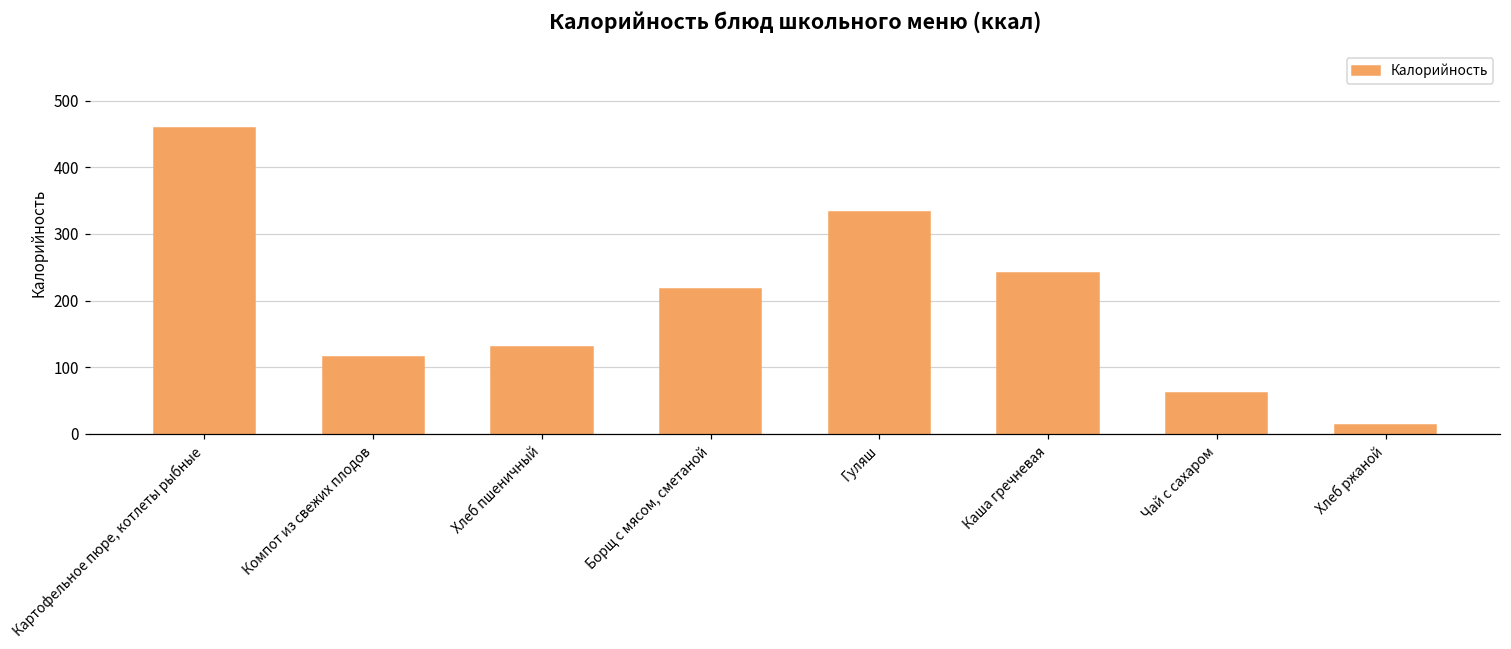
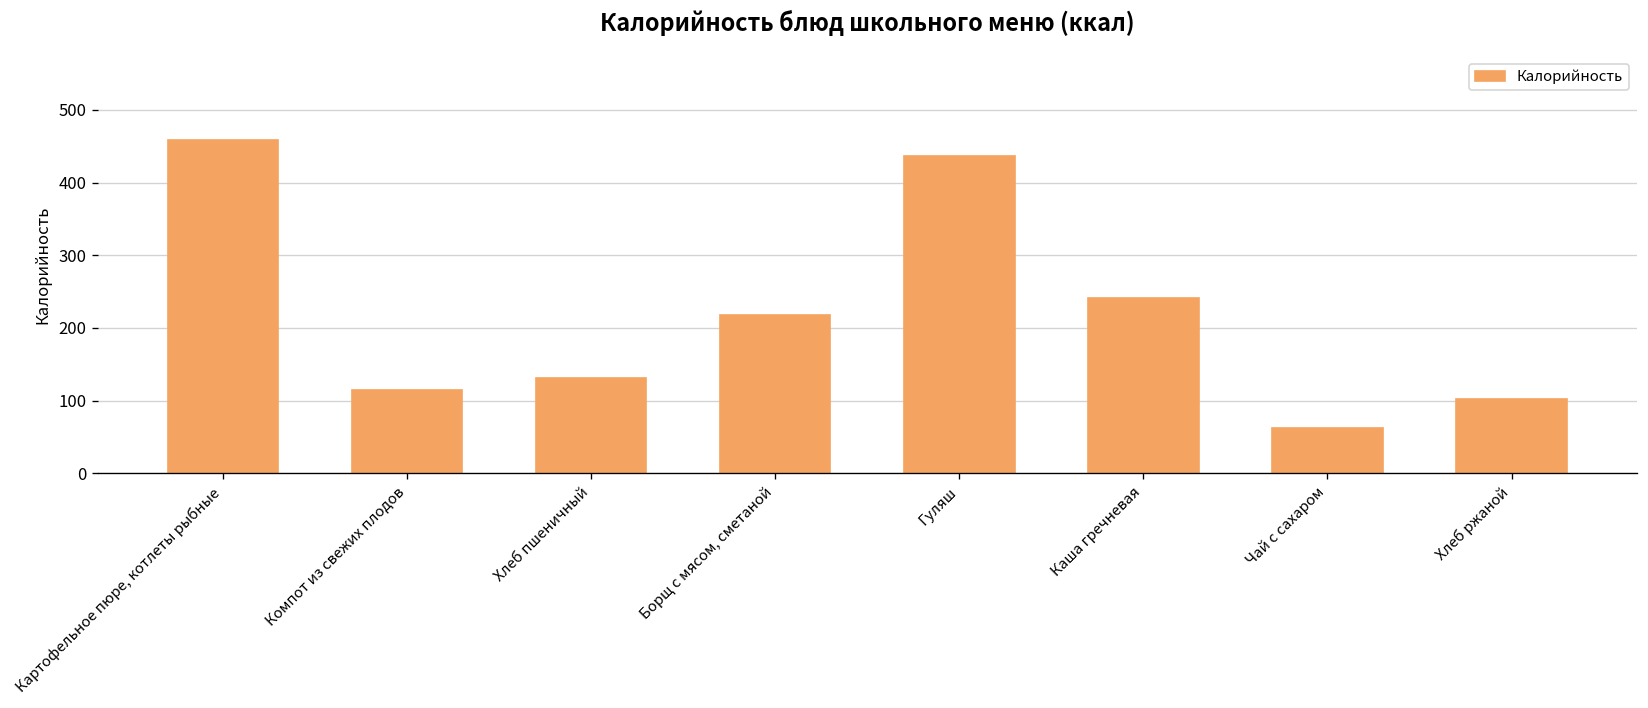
Гуляш: 330 -> 440
Хлеб ржаной: 10 -> 100
